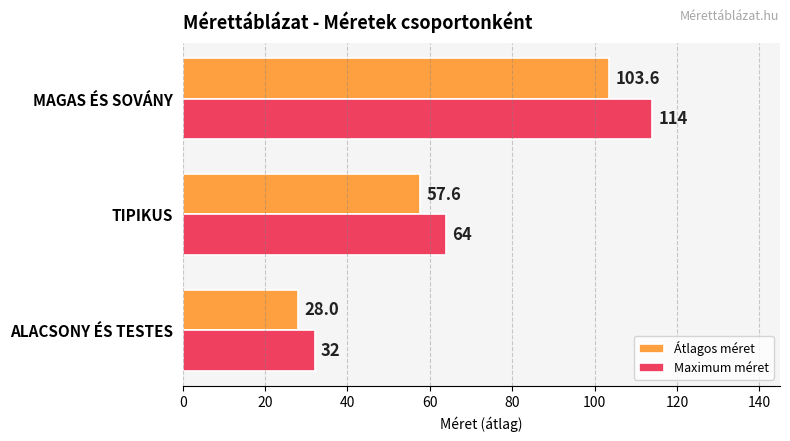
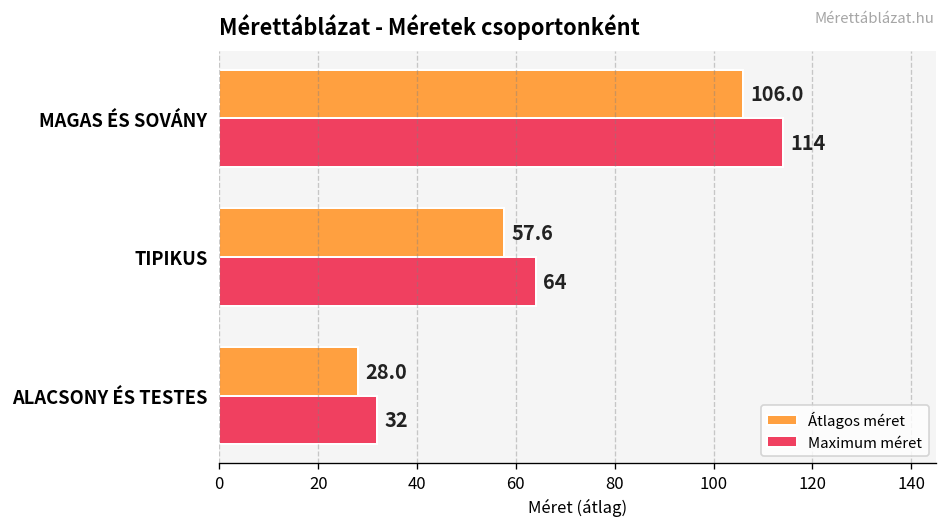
Átlagos méret, MAGAS ÉS SOVÁNY: 103.6 -> 106.0
